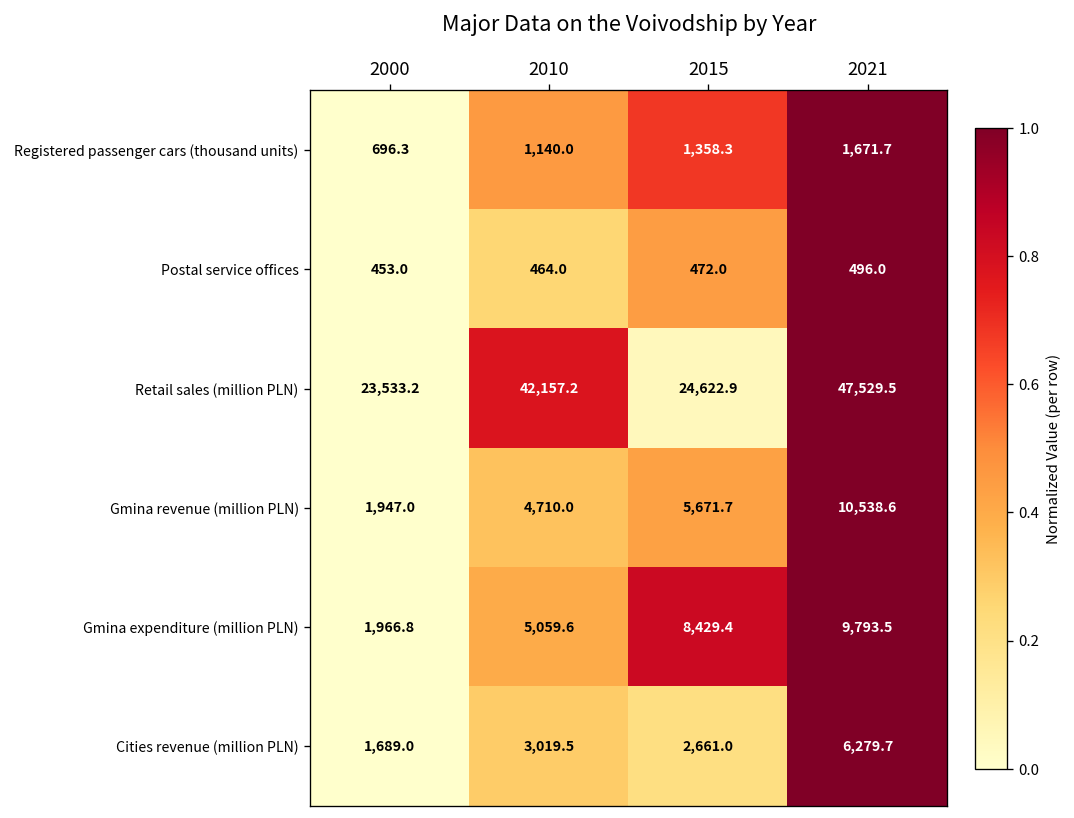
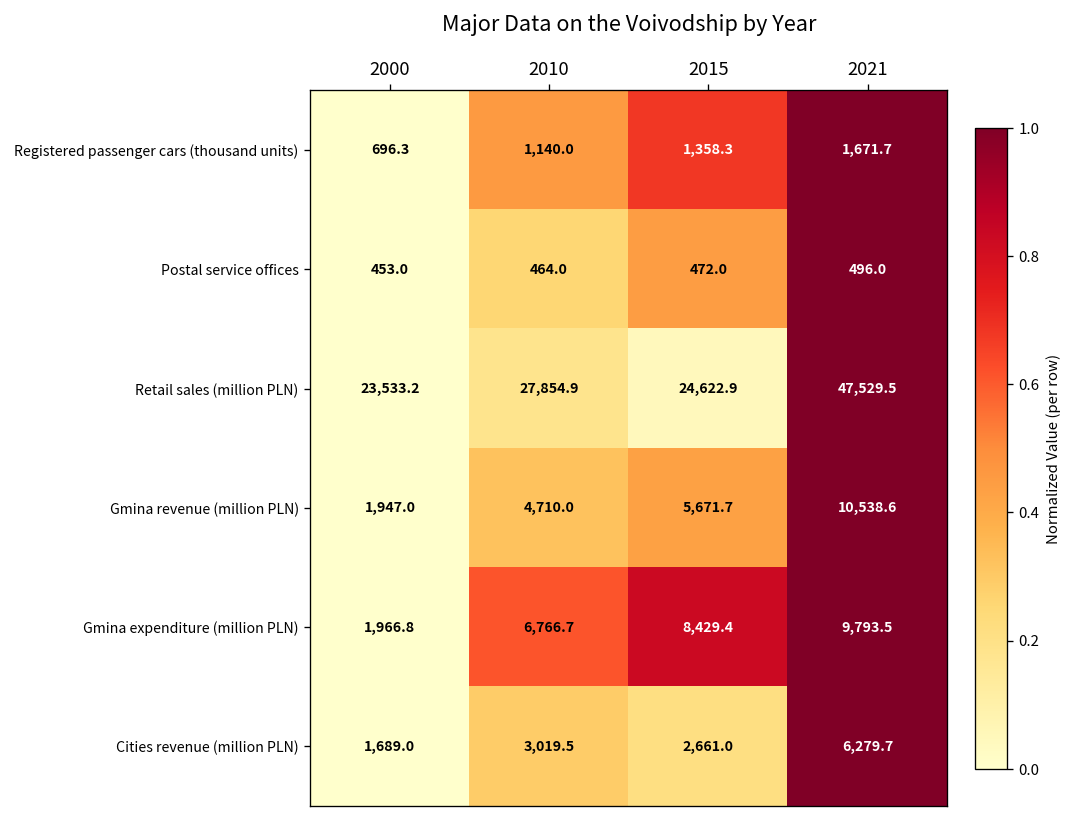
Retail sales (million PLN), 2010: 42,157.2 -> 27,854.9
Gmina expenditure (million PLN), 2010: 5,059.6 -> 6,766.7
